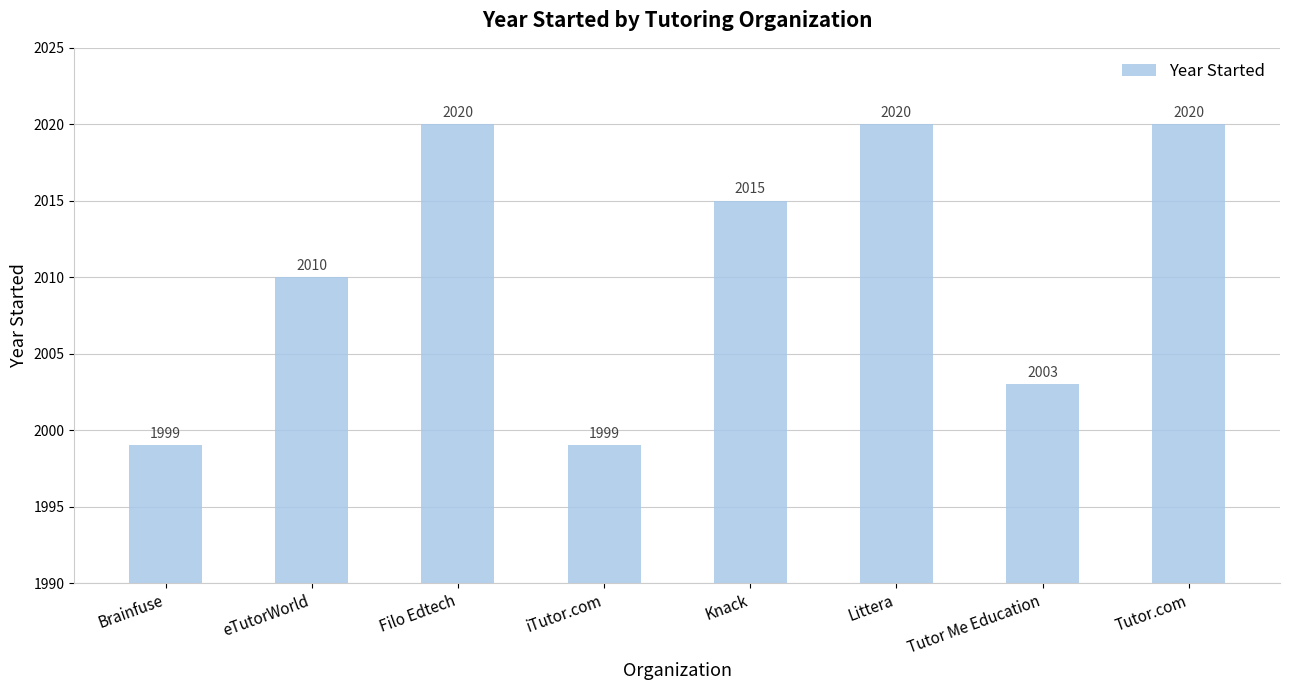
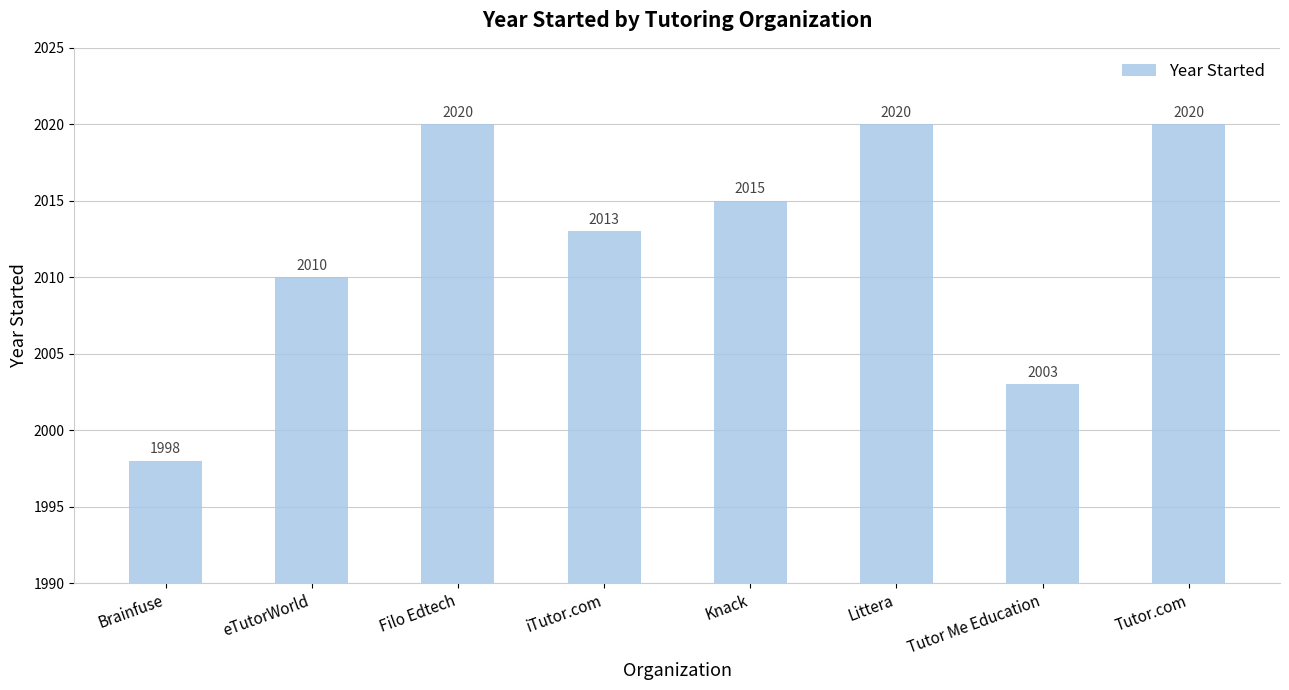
Brainfuse: 1999 -> 1998
iTutor.com: 1999 -> 2013
